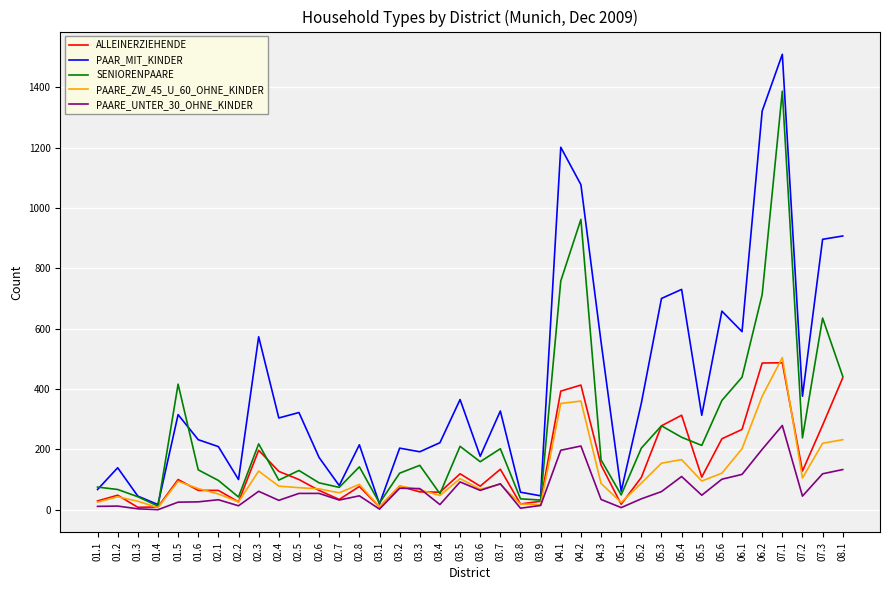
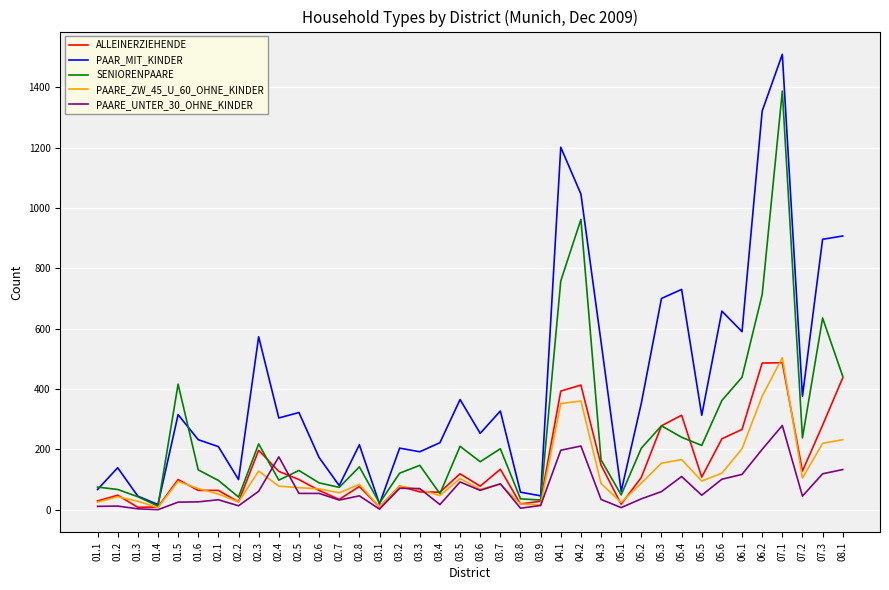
PAARE_UNTER_30_OHNE_KINDER, 02.4: 30 -> 180
PAAR_MIT_KINDER, 03.6: 180 -> 250
PAAR_MIT_KINDER, 04.2: 1080 -> 1050
